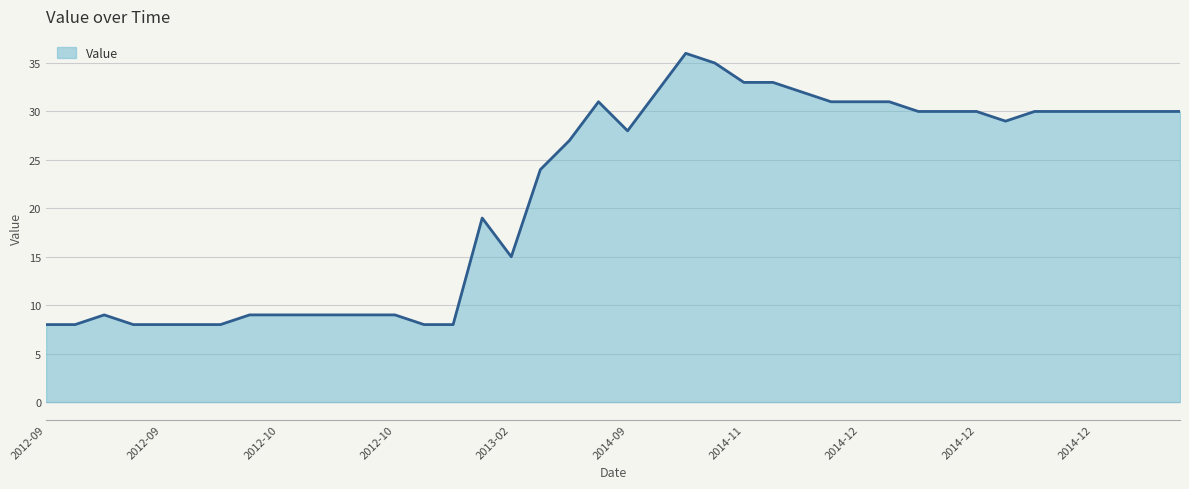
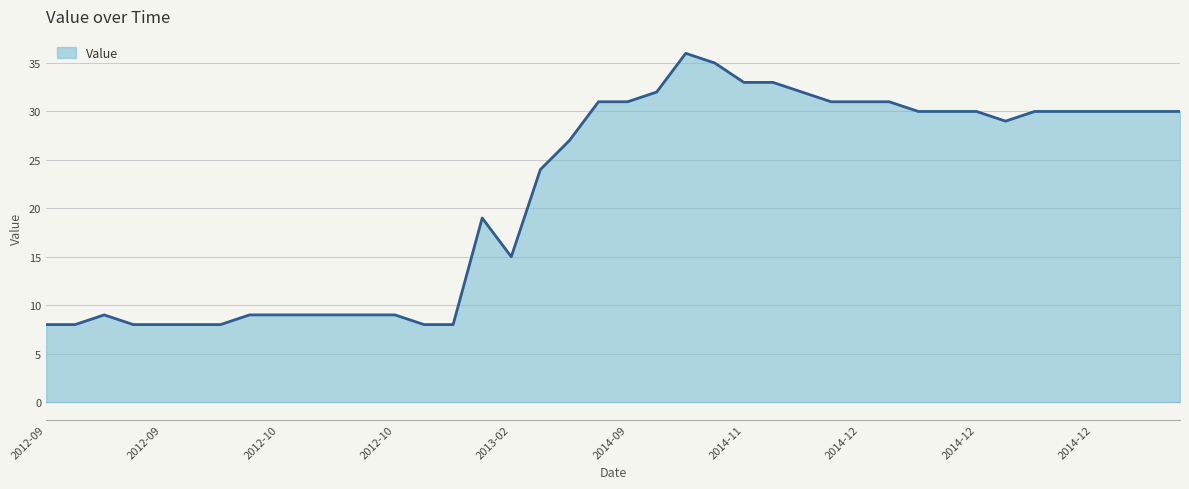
2014-09: 28 -> 31
